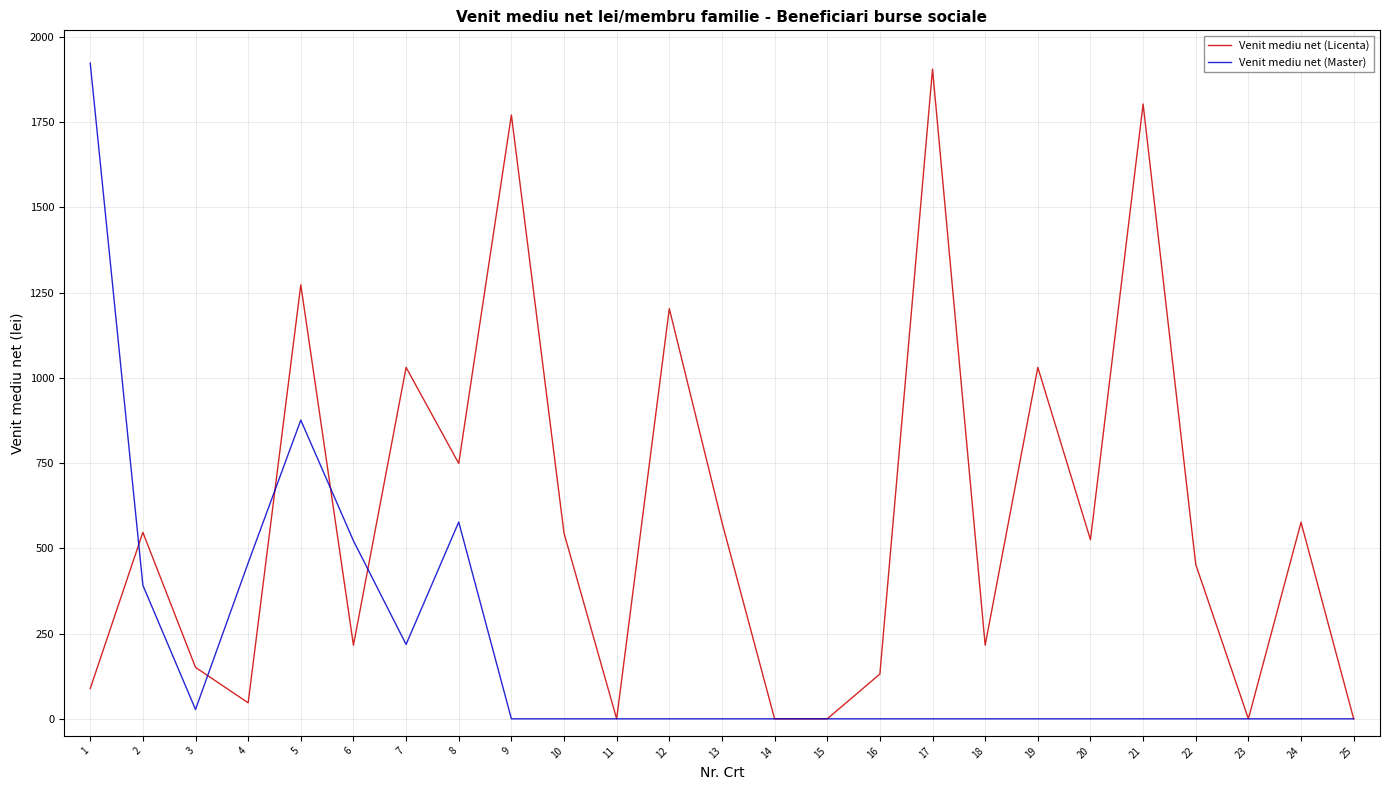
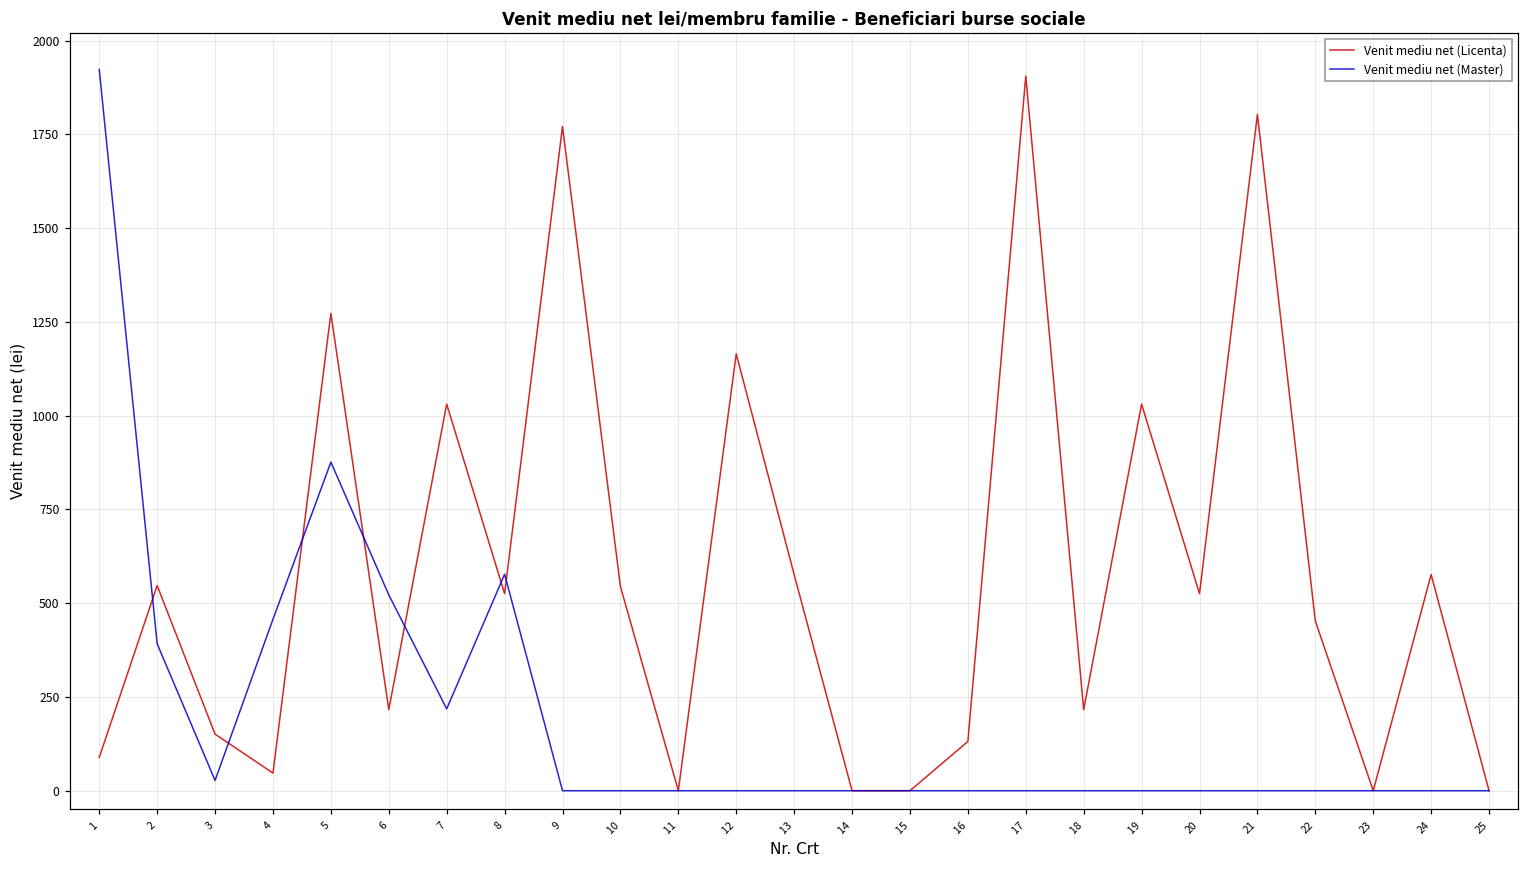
Venit mediu net (Licenta), 8: 750 -> 530
Venit mediu net (Licenta), 12: 1200 -> 1160
